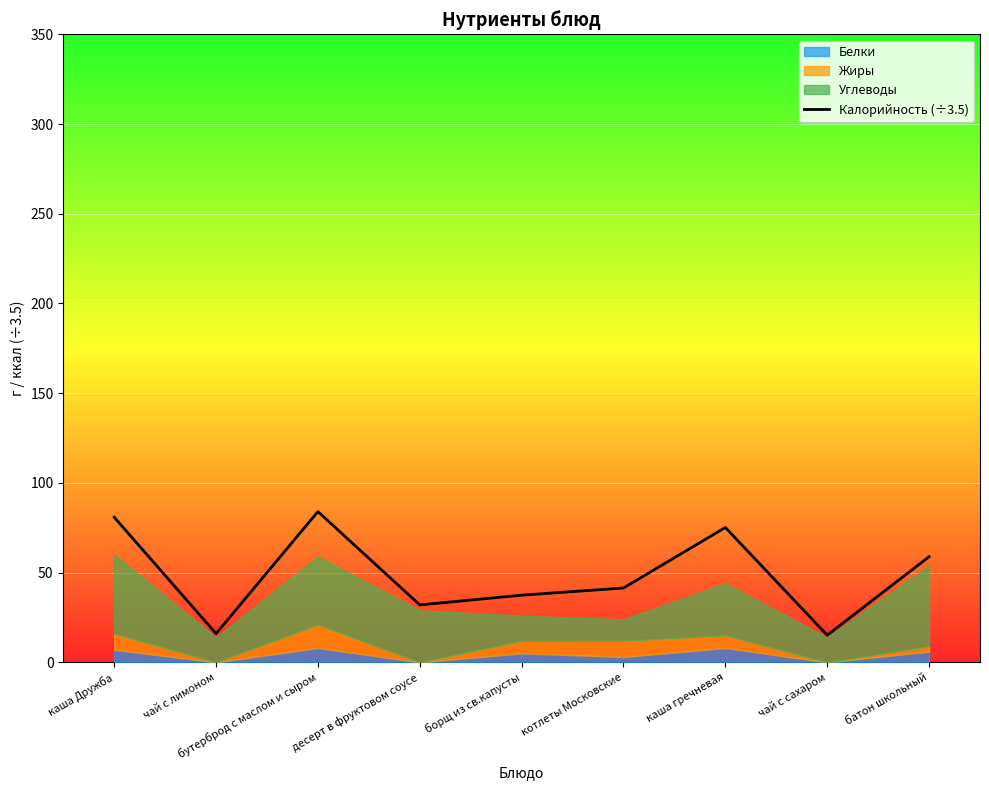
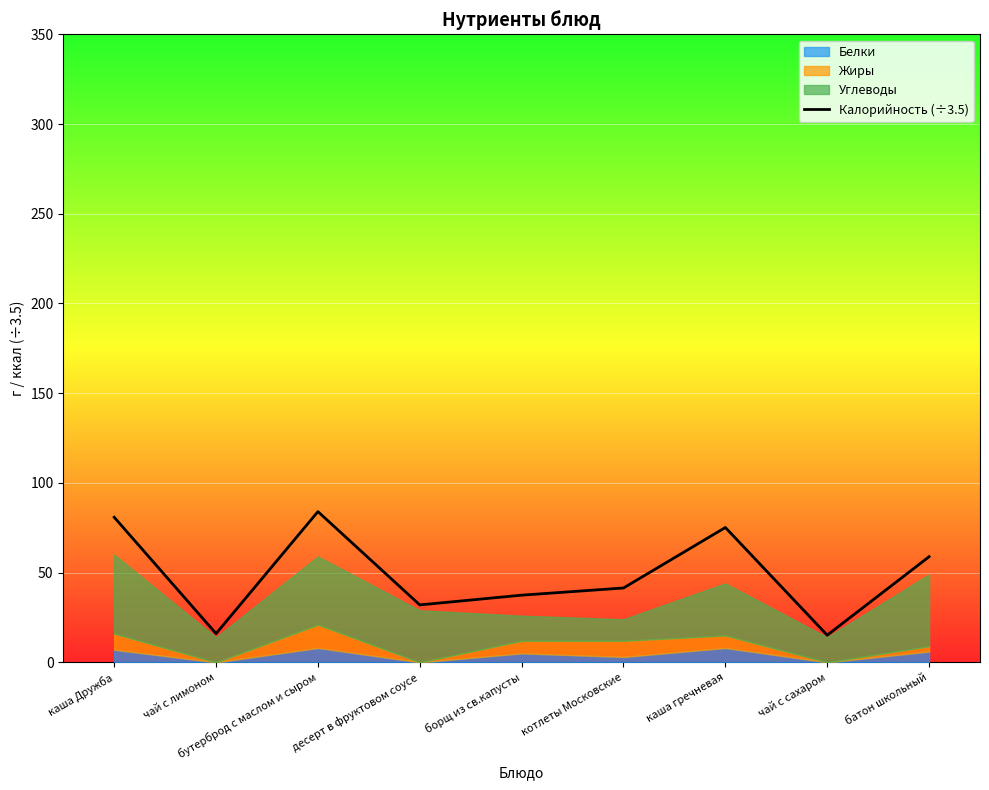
Углеводы, батон школьный: 45 -> 40
